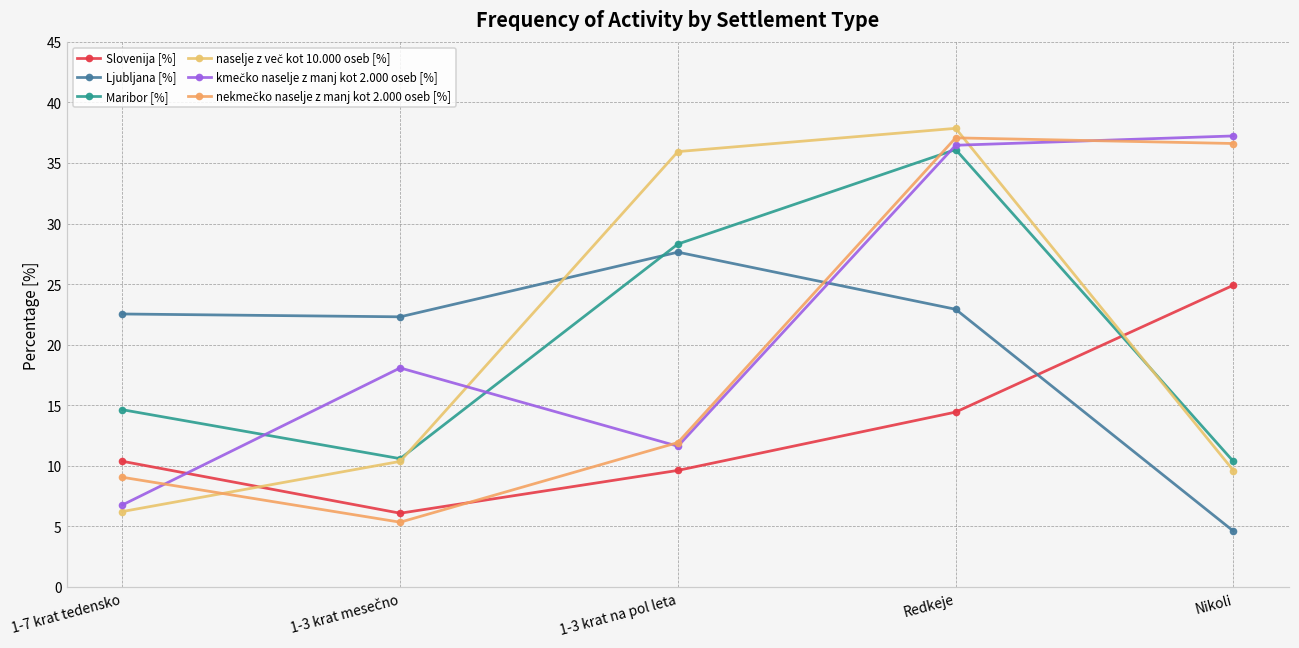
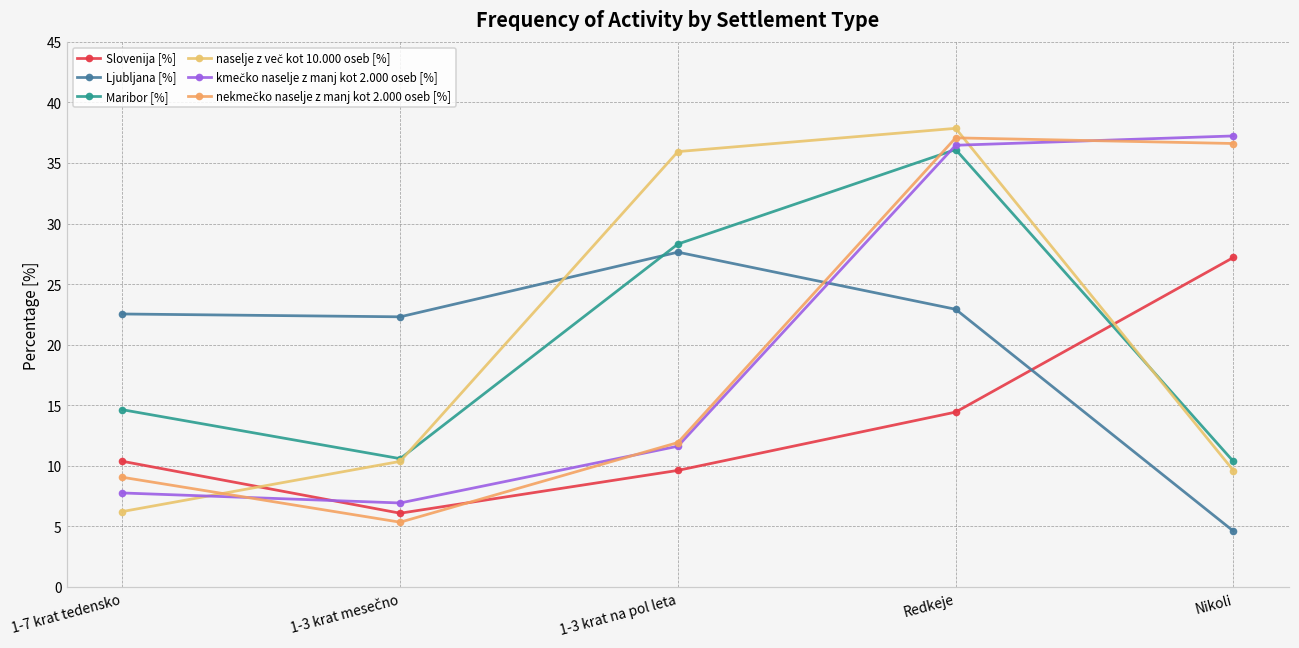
kmečko naselje z manj kot 2.000 oseb [%], 1-7 krat tedensko: 6.8 -> 7.8
kmečko naselje z manj kot 2.000 oseb [%], 1-3 krat mesečno: 18.1 -> 6.9
Slovenija [%], Nikoli: 24.9 -> 27.2
